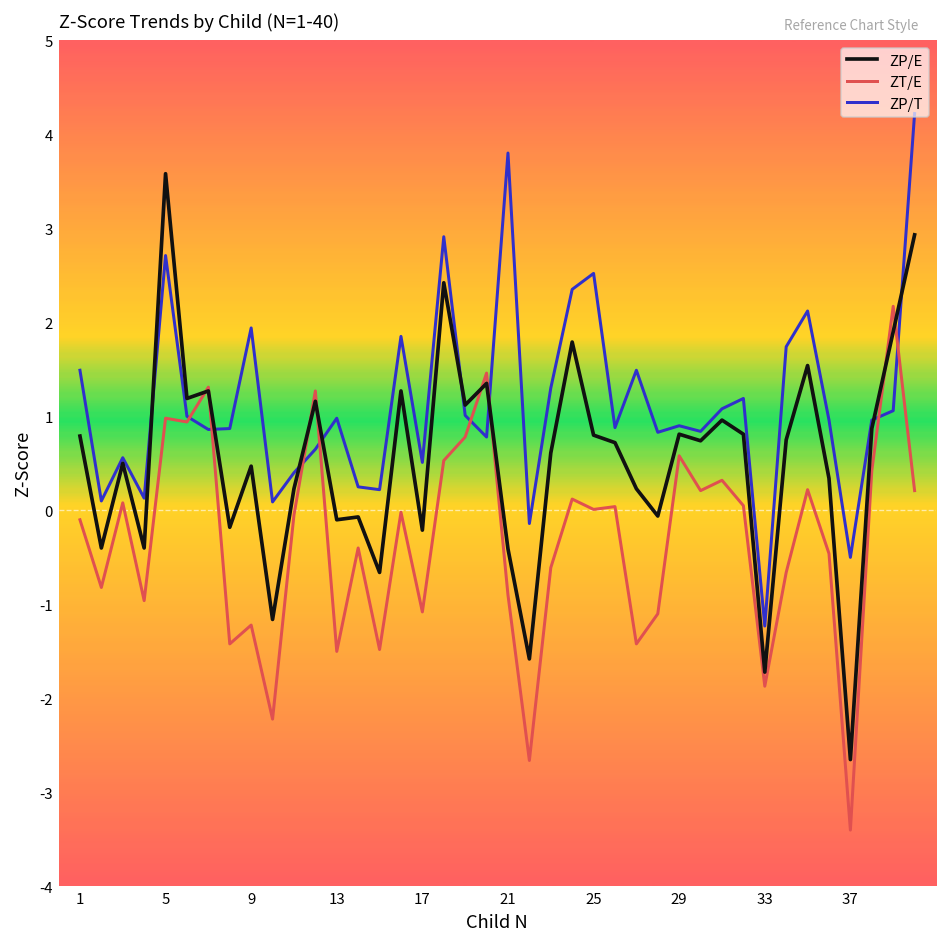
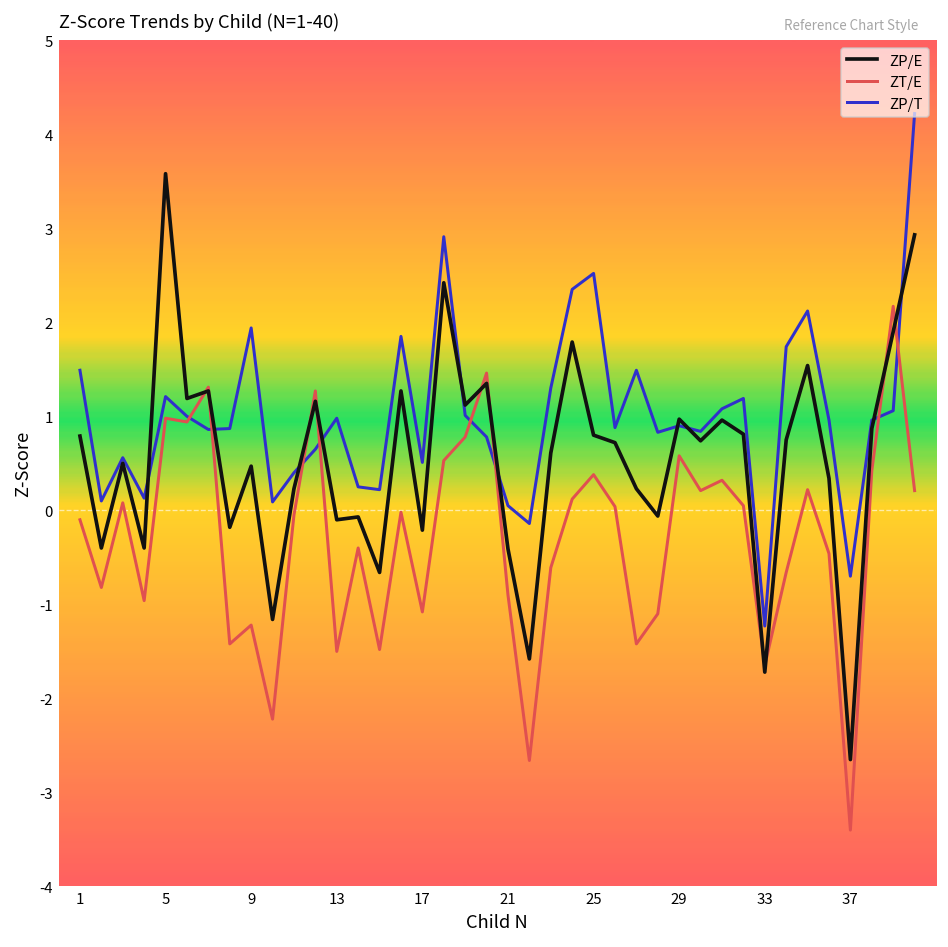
ZP/T, 5: 2.7 -> 1.2
ZP/T, 21: 3.8 -> 0.1
ZT/E, 25: 0.0 -> 0.4
ZP/E, 29: 0.8 -> 1.0
ZT/E, 33: -1.9 -> -1.7
ZP/T, 37: -0.5 -> -0.7
